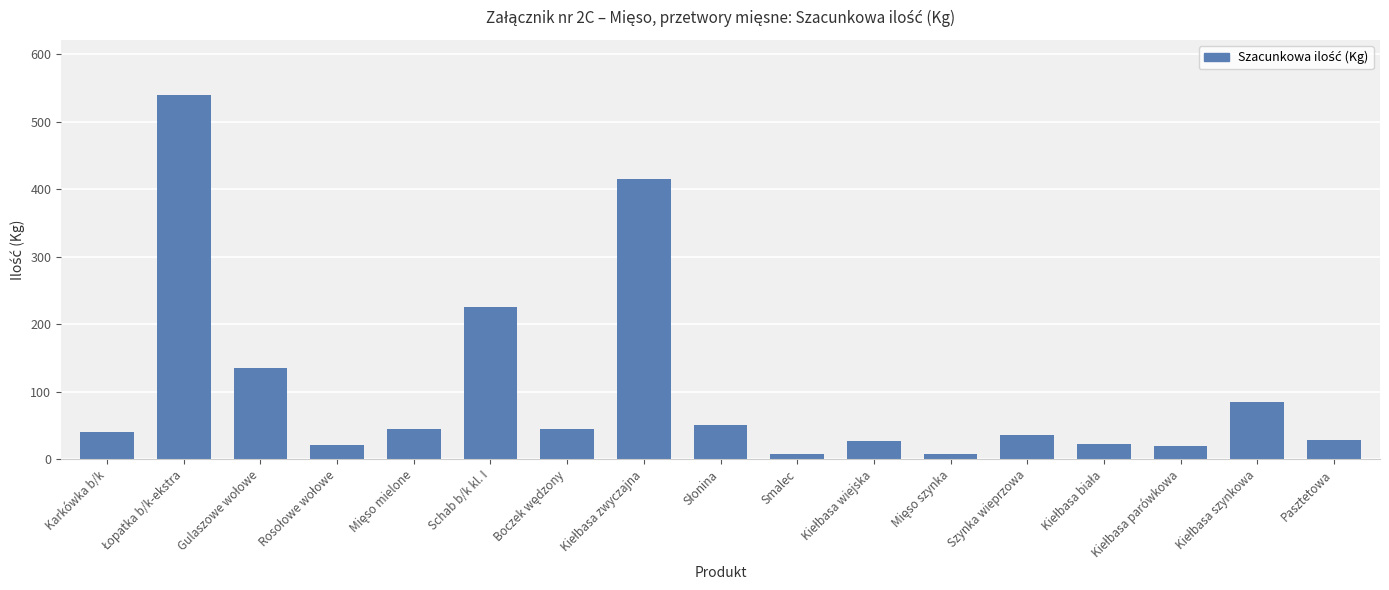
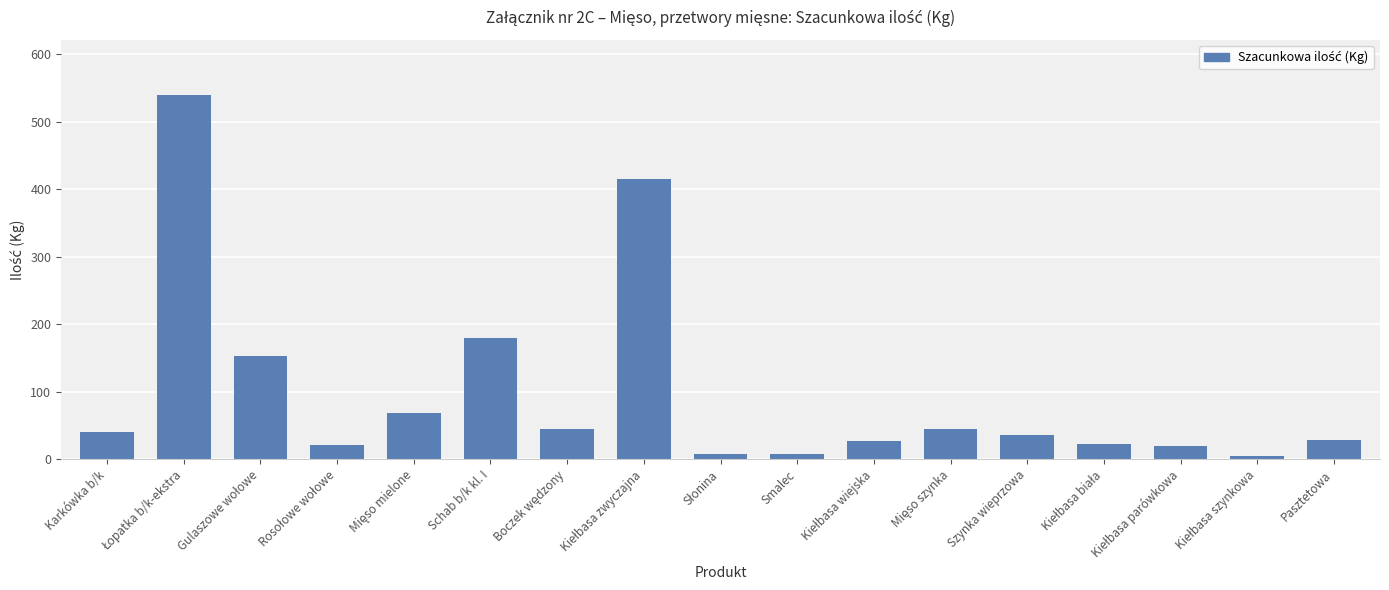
Gulaszowe wołowe: 140 -> 150
Mięso mielone: 50 -> 70
Schab b/k kl. I: 230 -> 180
Słonina: 50 -> 10
Mięso szynka: 10 -> 50
Kiełbasa szynkowa: 80 -> 0
